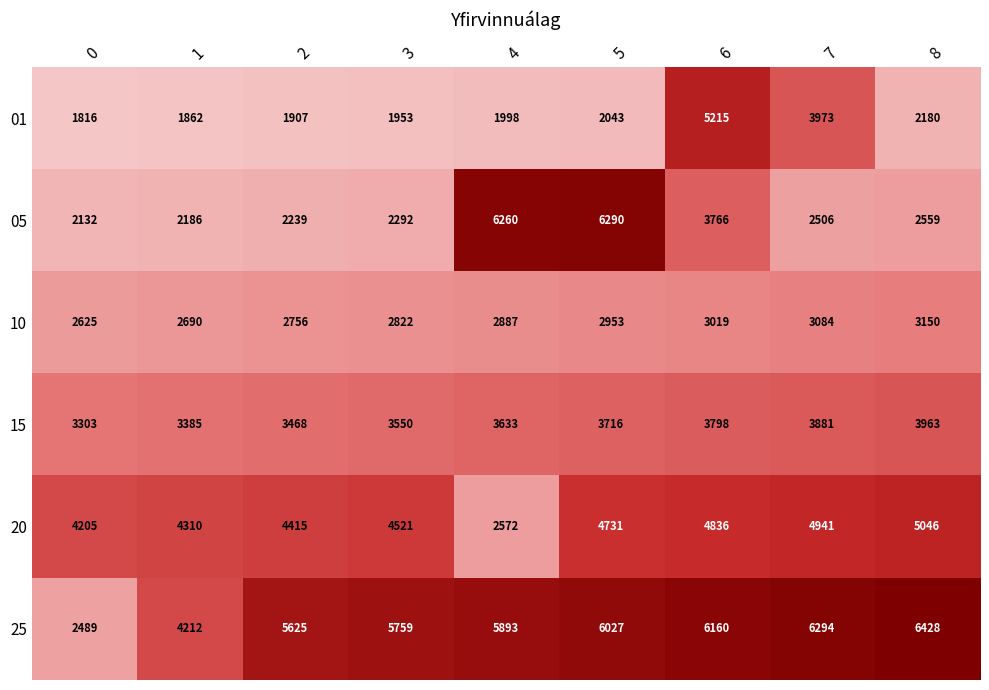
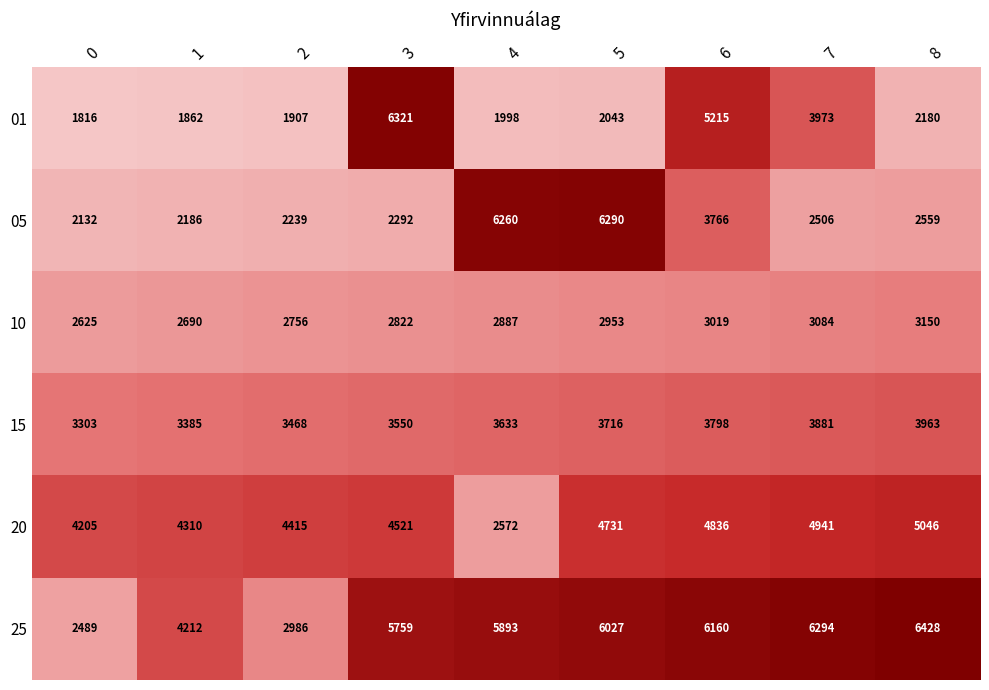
01, 3: 1953 -> 6321
25, 2: 5625 -> 2986
